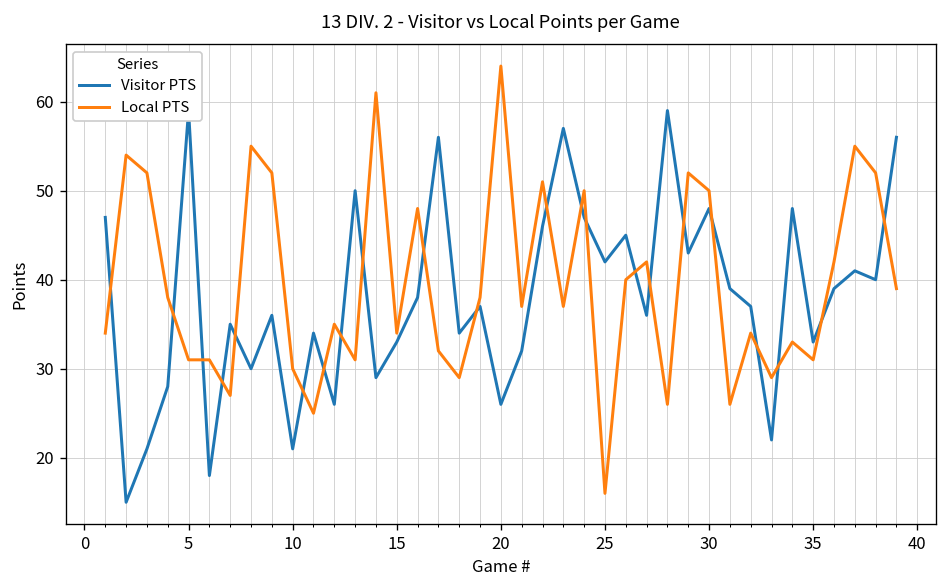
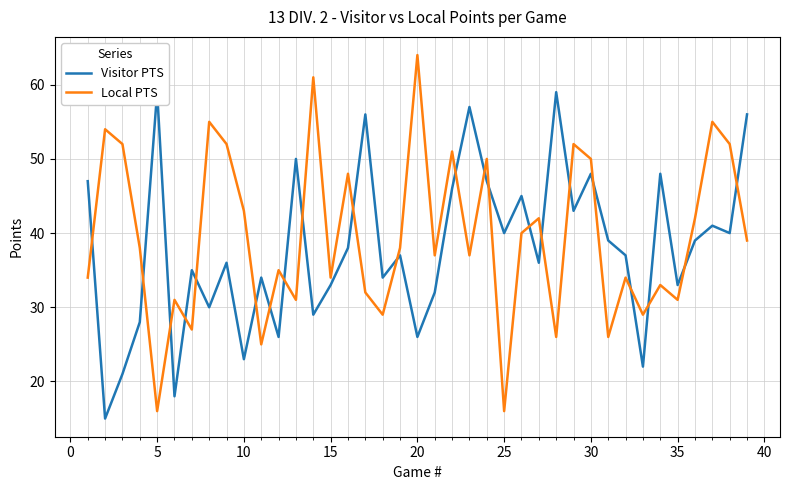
Local PTS, 5: 31 -> 16
Visitor PTS, 10: 21 -> 23
Local PTS, 10: 30 -> 43
Visitor PTS, 25: 42 -> 40
